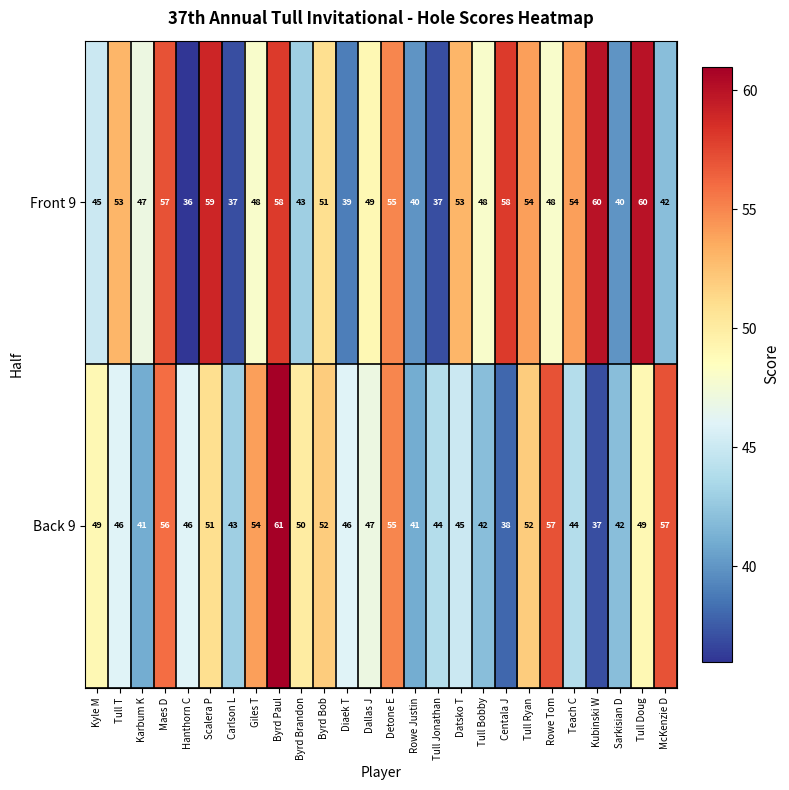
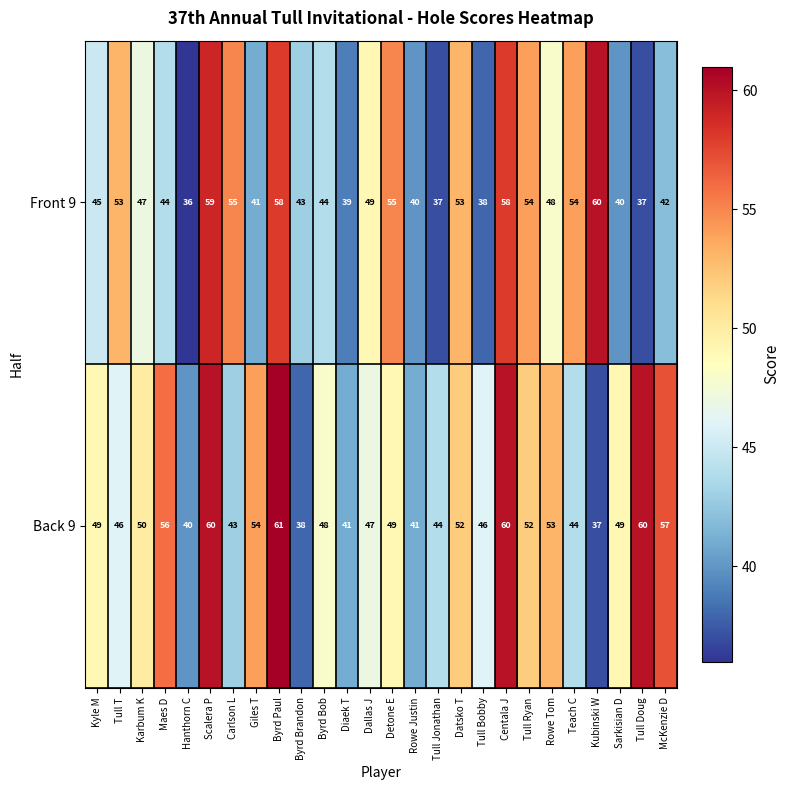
Front 9, Maes D: 57 -> 44
Front 9, Carlson L: 37 -> 55
Front 9, Giles T: 48 -> 41
Front 9, Byrd Bob: 51 -> 44
Front 9, Tull Bobby: 48 -> 38
Front 9, Tull Doug: 60 -> 37
Back 9, Karbum K: 41 -> 50
Back 9, Hanthorn C: 46 -> 40
Back 9, Scalera P: 51 -> 60
Back 9, Byrd Brandon: 50 -> 38
Back 9, Byrd Bob: 52 -> 48
Back 9, Diaek T: 46 -> 41
Back 9, Detone E: 55 -> 49
Back 9, Datsko T: 45 -> 52
Back 9, Tull Bobby: 42 -> 46
Back 9, Centala J: 38 -> 60
Back 9, Rowe Tom: 57 -> 53
Back 9, Sarkisian D: 42 -> 49
Back 9, Tull Doug: 49 -> 60
